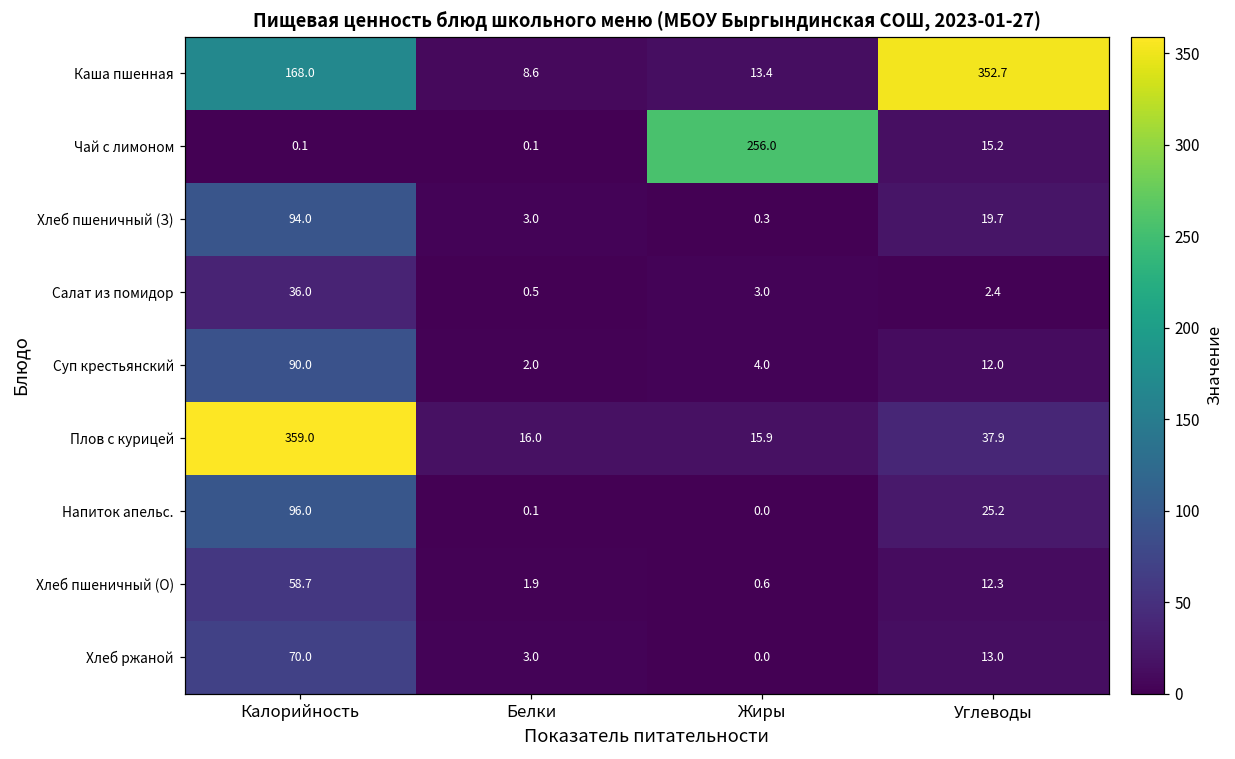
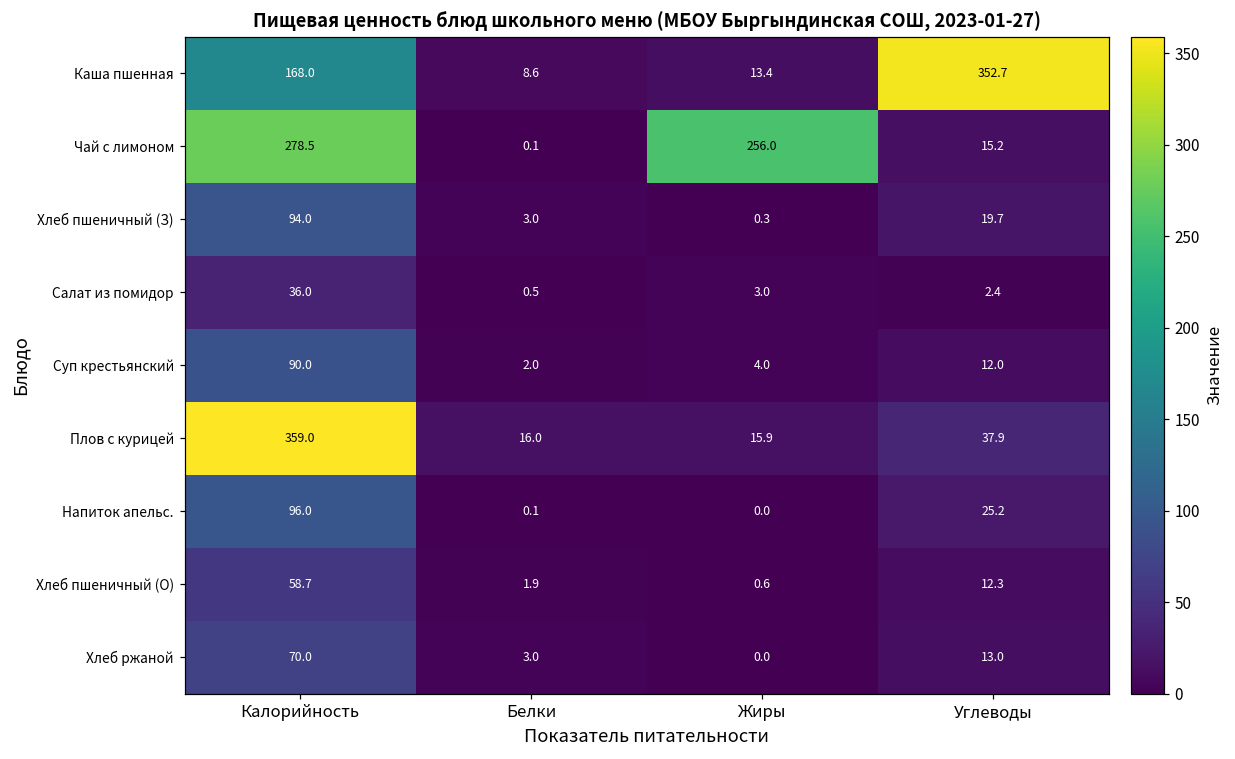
Чай с лимоном, Калорийность: 0.1 -> 278.5
